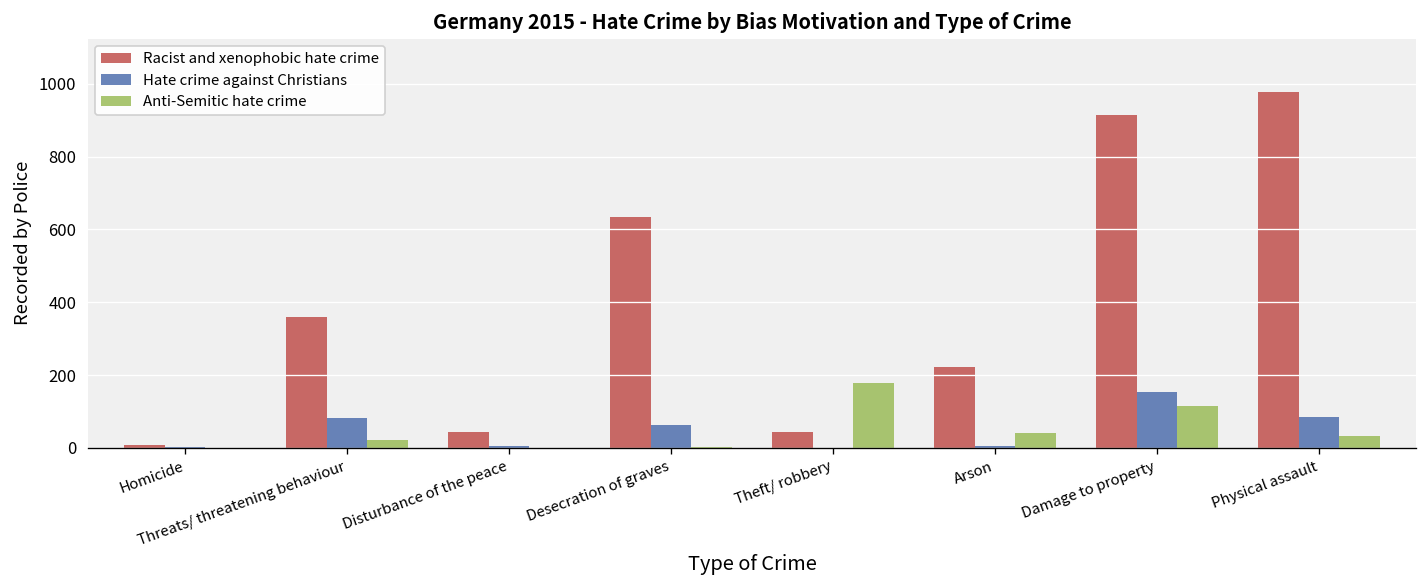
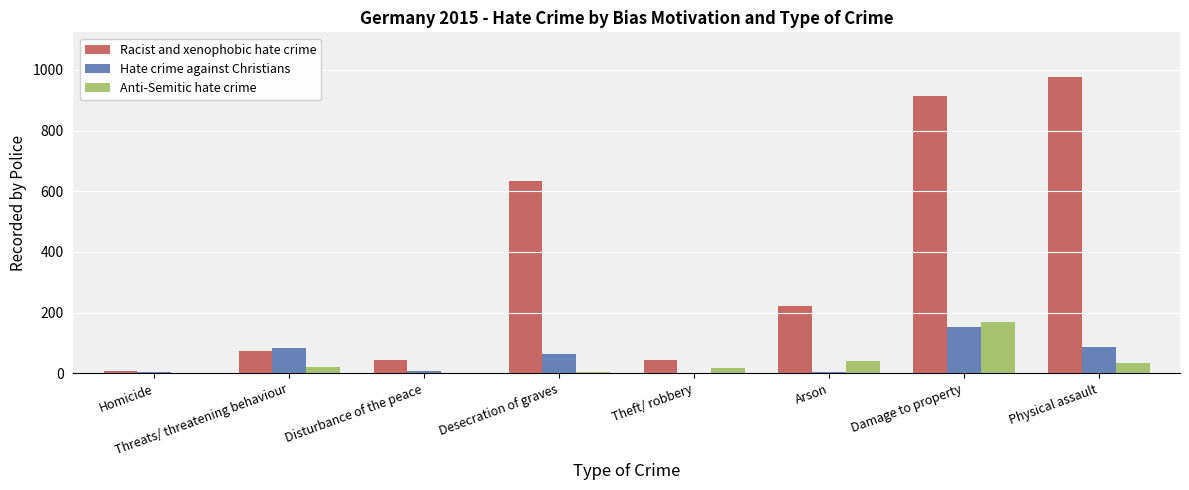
Racist and xenophobic hate crime, Threats/ threatening behaviour: 360 -> 80
Anti-Semitic hate crime, Theft/ robbery: 180 -> 20
Anti-Semitic hate crime, Damage to property: 120 -> 170
